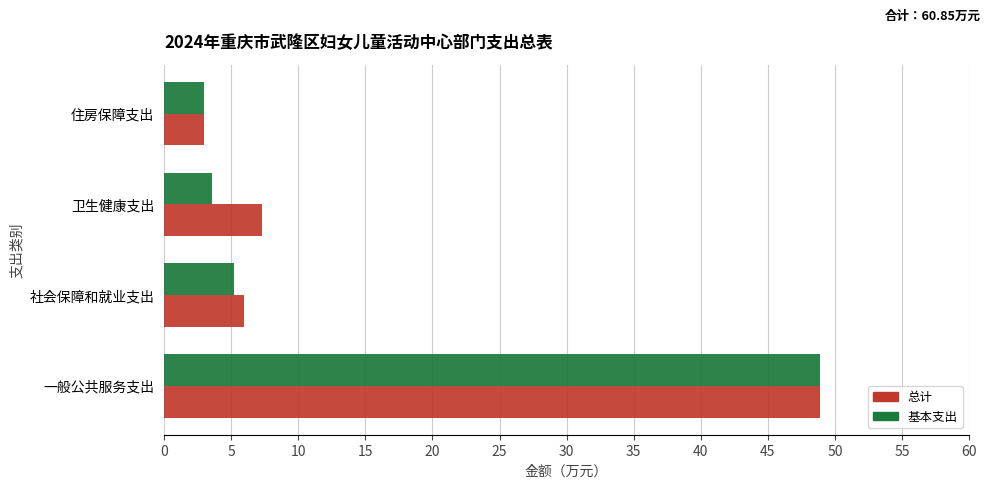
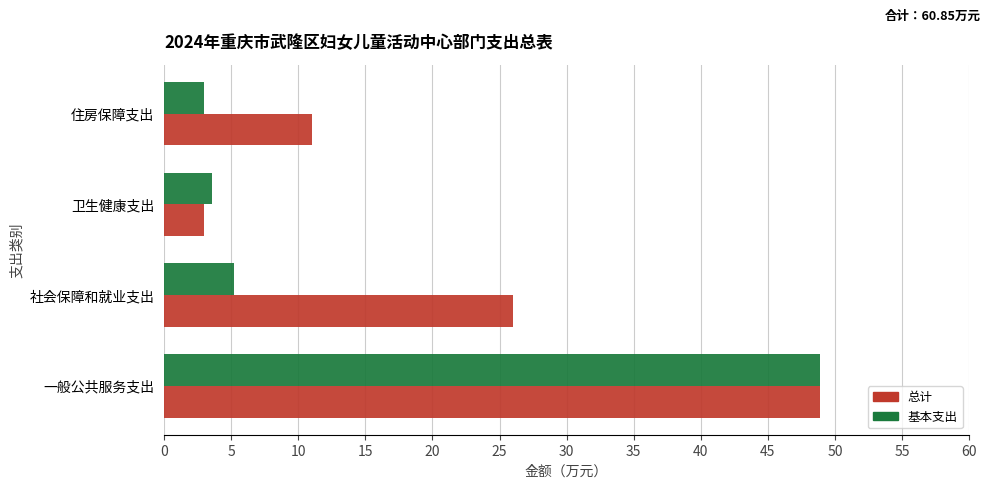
总计, 住房保障支出: 3.0 -> 11.0
总计, 卫生健康支出: 7.3 -> 3.0
总计, 社会保障和就业支出: 6.0 -> 26.0
